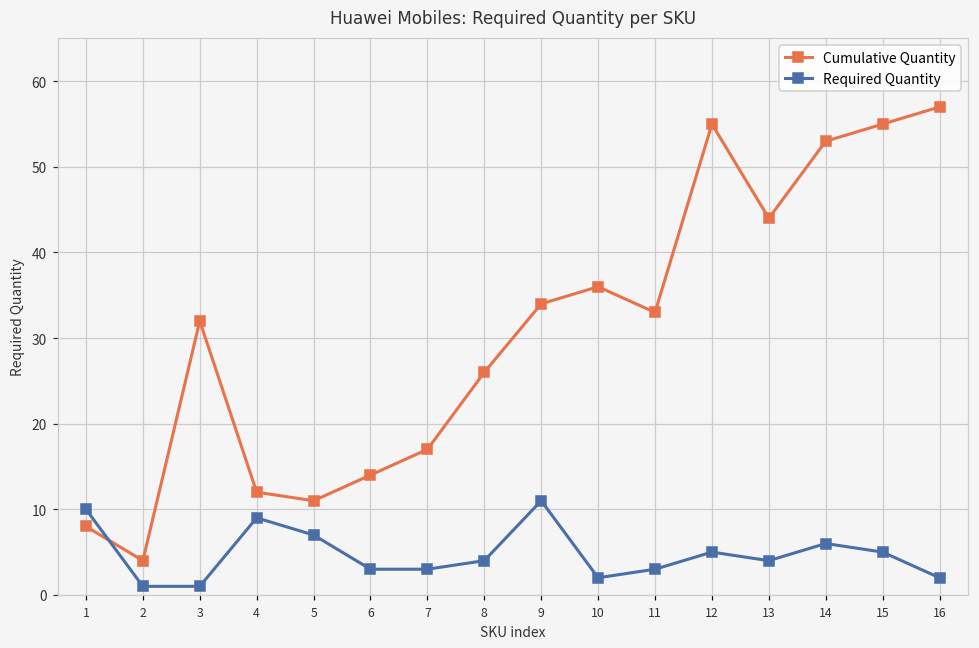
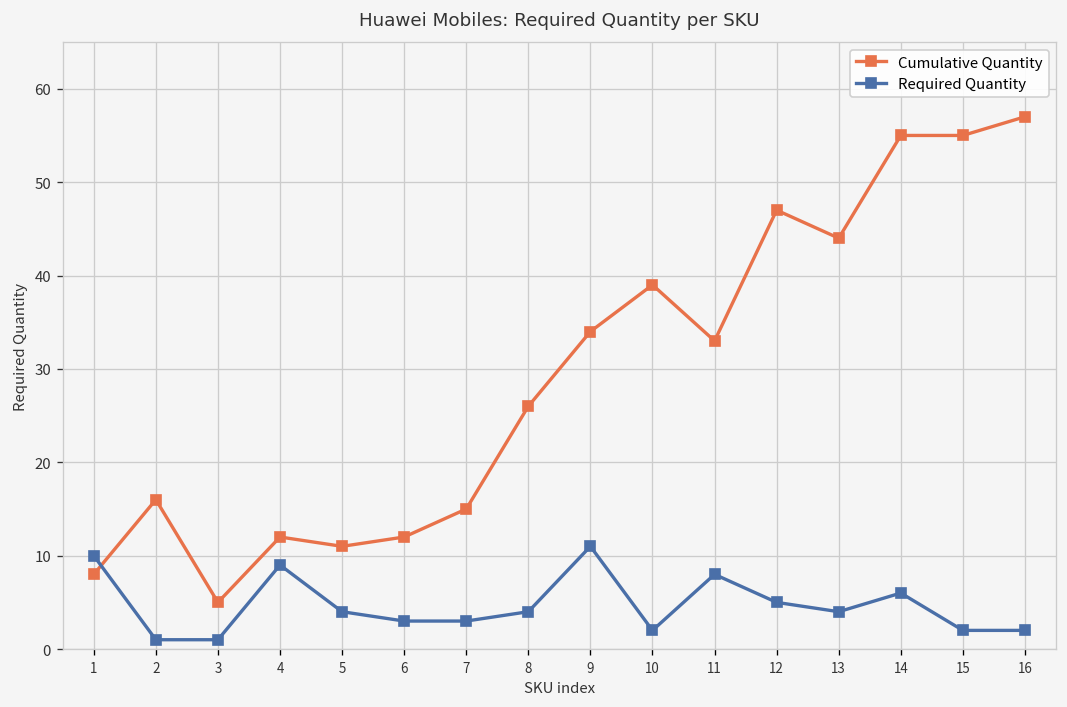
Cumulative Quantity, 2: 4 -> 16
Cumulative Quantity, 3: 32 -> 5
Required Quantity, 5: 7 -> 4
Cumulative Quantity, 6: 14 -> 12
Cumulative Quantity, 7: 17 -> 15
Cumulative Quantity, 10: 36 -> 39
Required Quantity, 11: 3 -> 8
Cumulative Quantity, 12: 55 -> 47
Cumulative Quantity, 14: 53 -> 55
Required Quantity, 15: 5 -> 2
